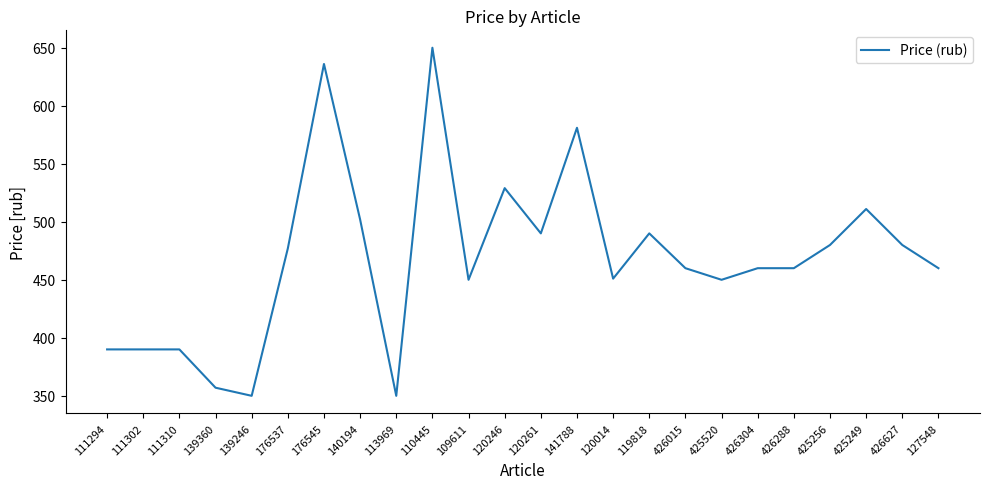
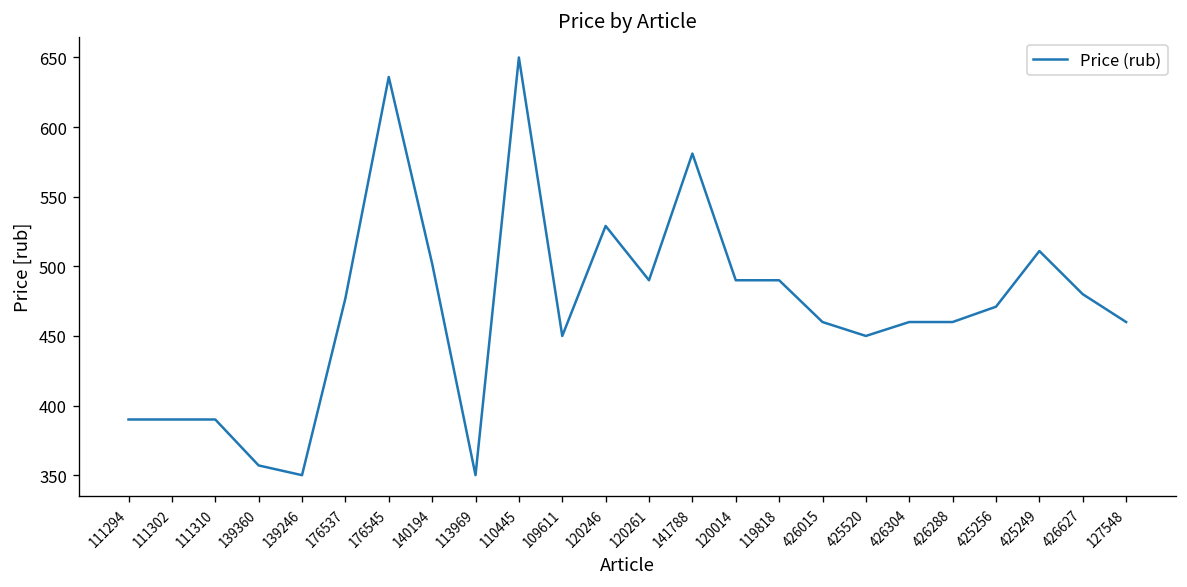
120014: 451 -> 490
425256: 480 -> 471
